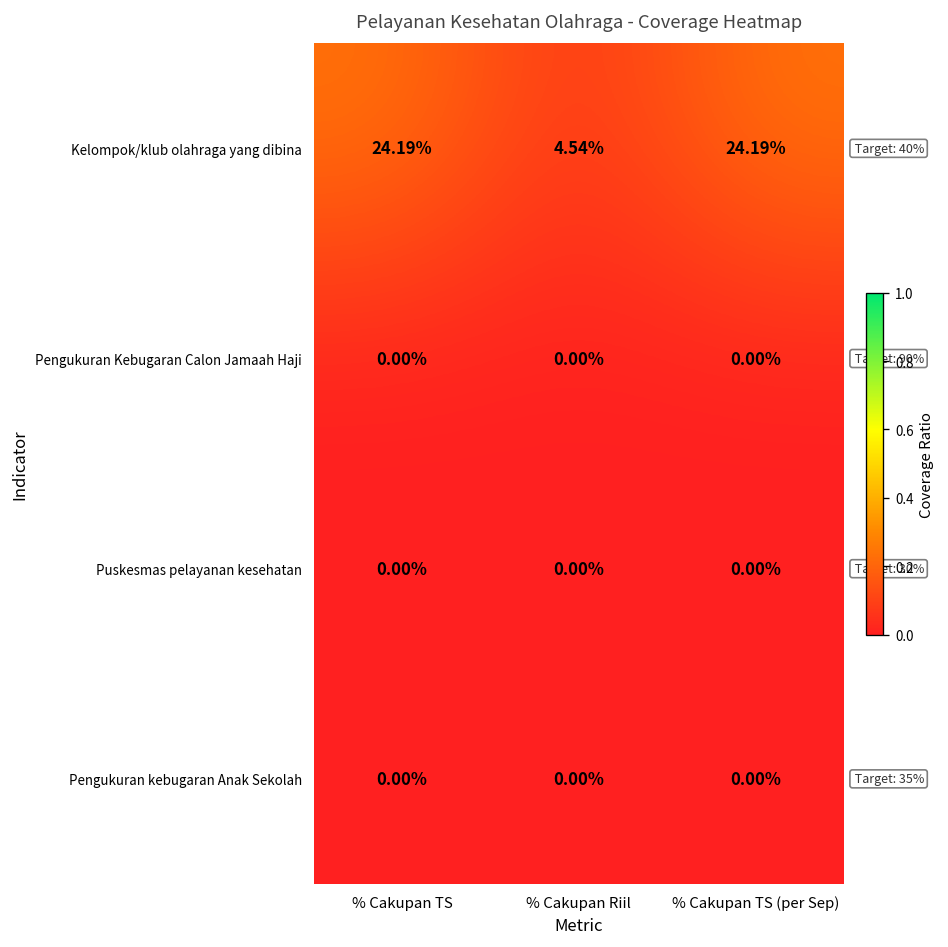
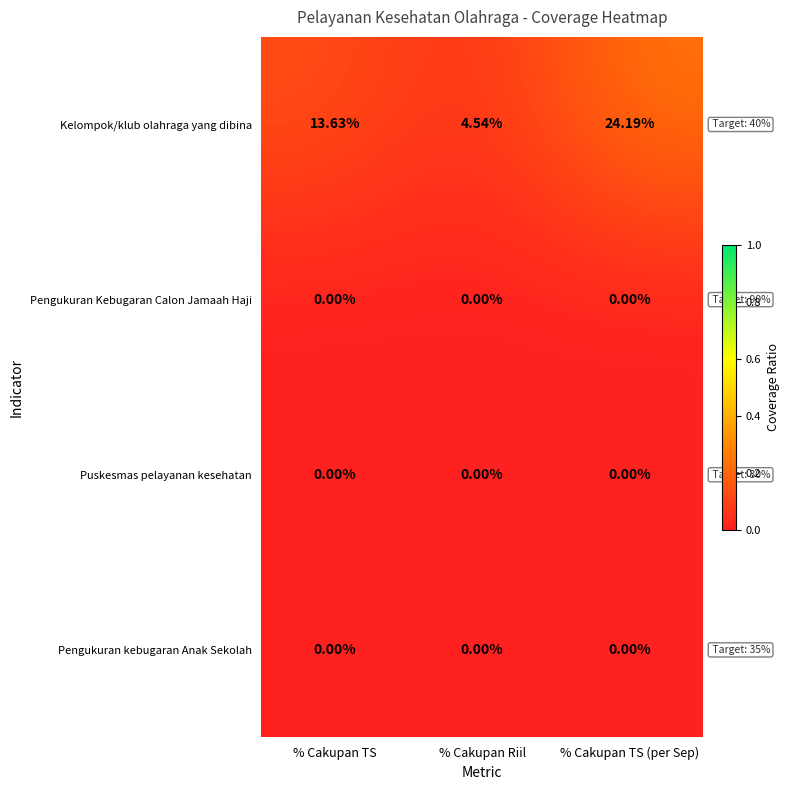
Kelompok/klub olahraga yang dibina, % Cakupan TS: 24.19% -> 13.63%
